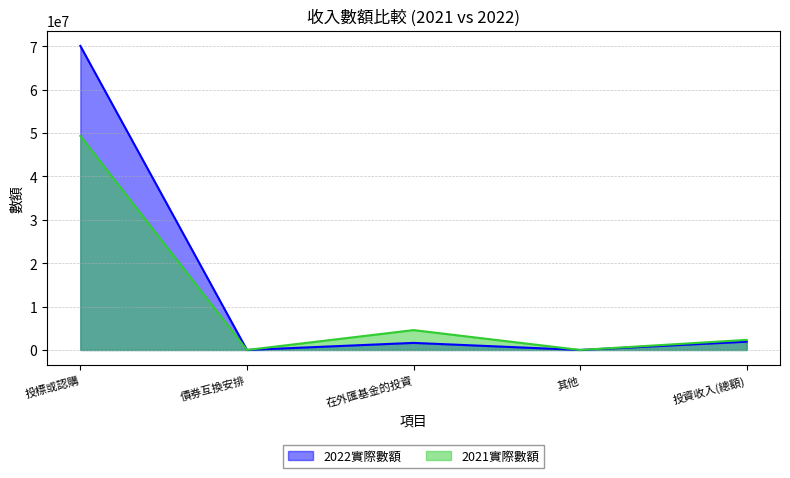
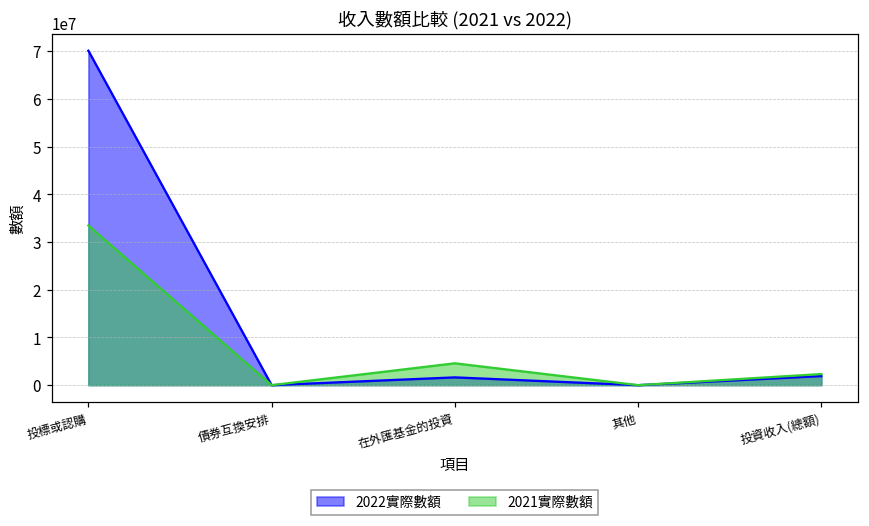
2021實際數額, 投標或認購: 49000000 -> 33000000
